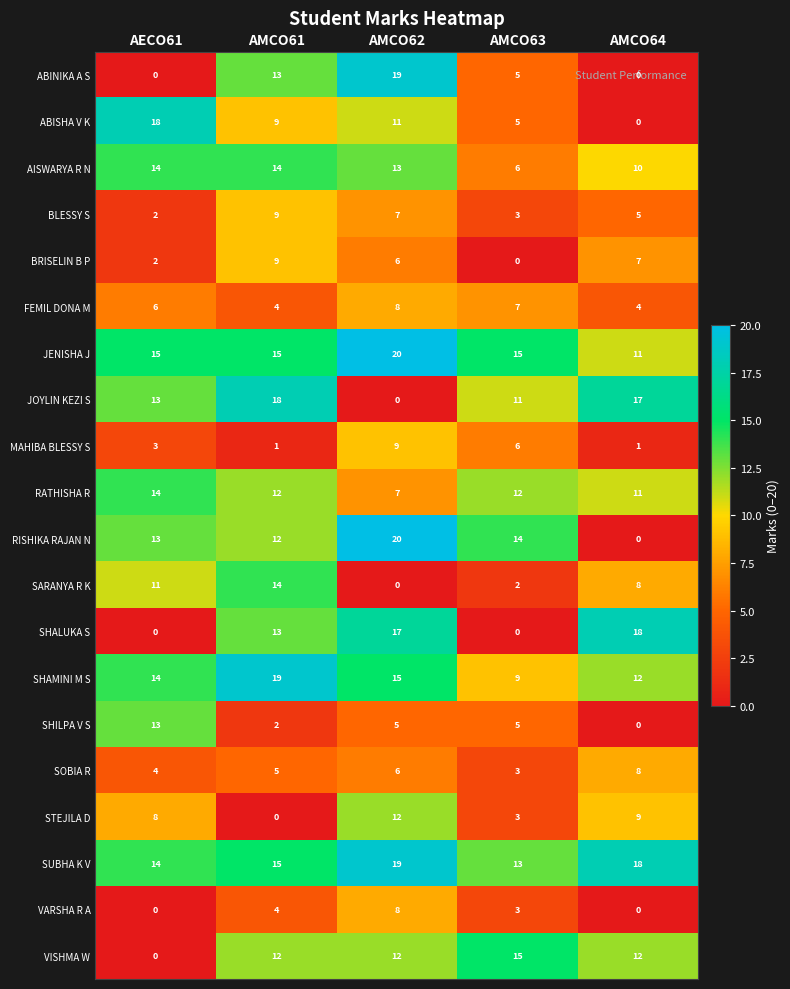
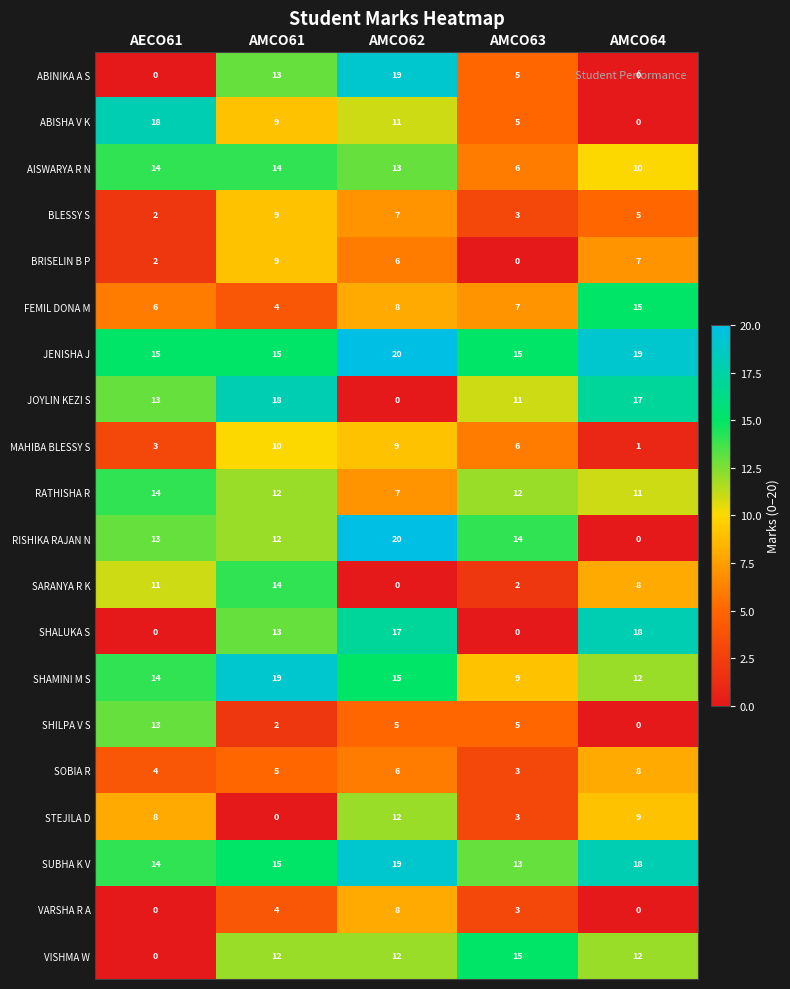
FEMIL DONA M, AMCO64: 4 -> 15
JENISHA J, AMCO64: 11 -> 19
MAHIBA BLESSY S, AMCO61: 1 -> 10
